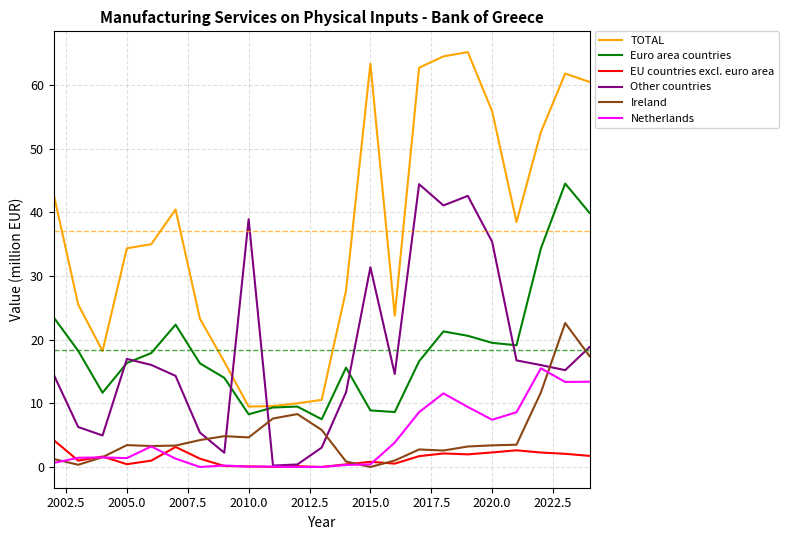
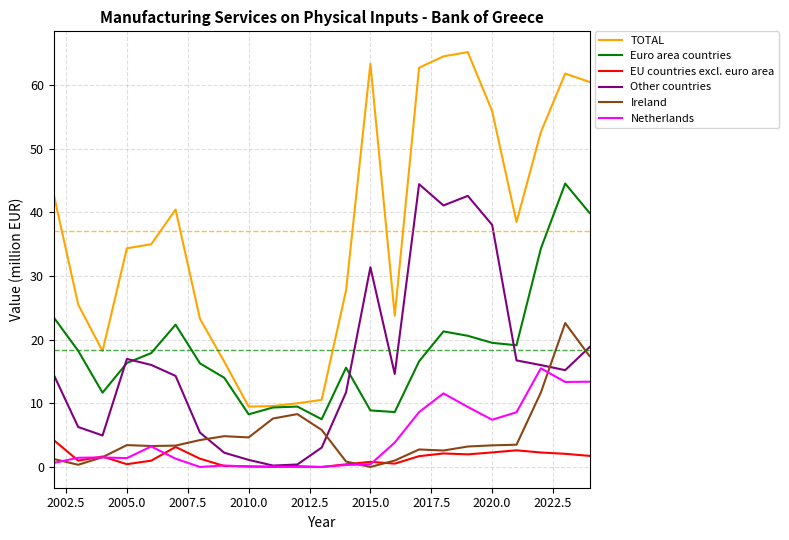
Other countries, 2010.0: 39 -> 1
Other countries, 2020.0: 35 -> 38
